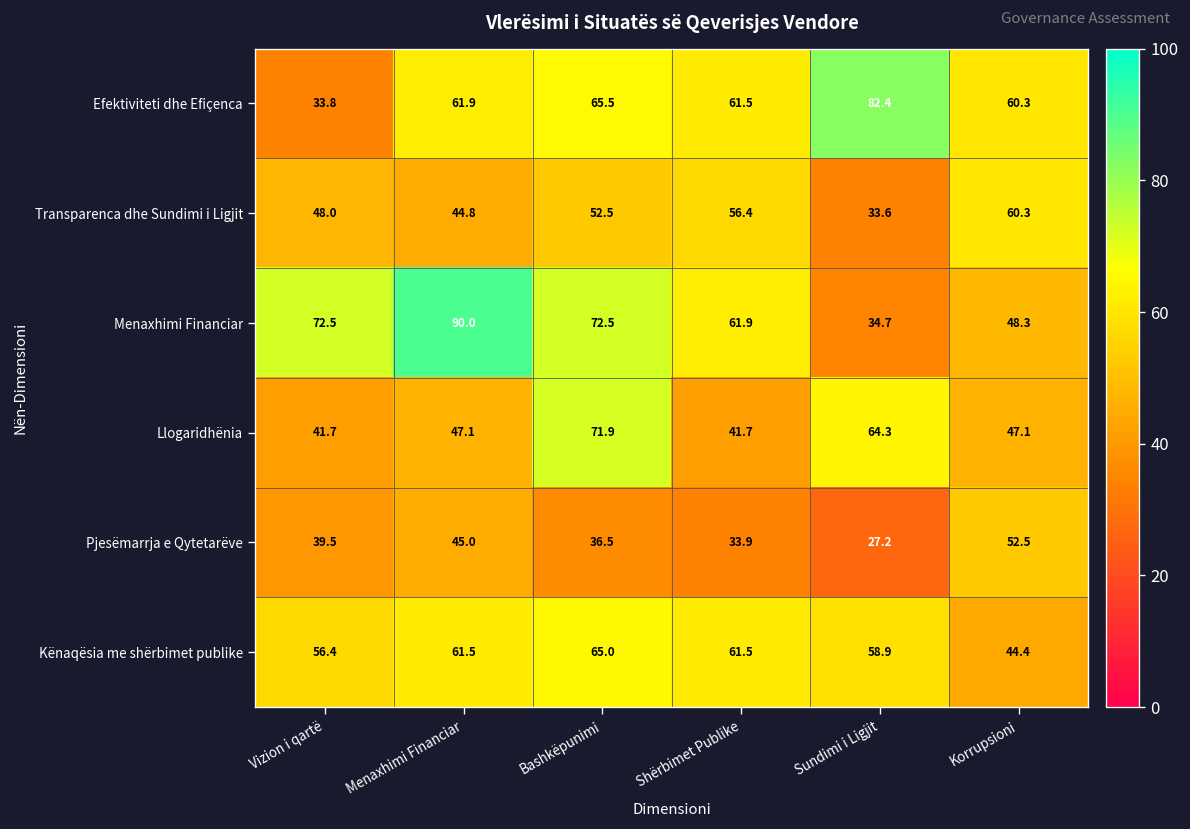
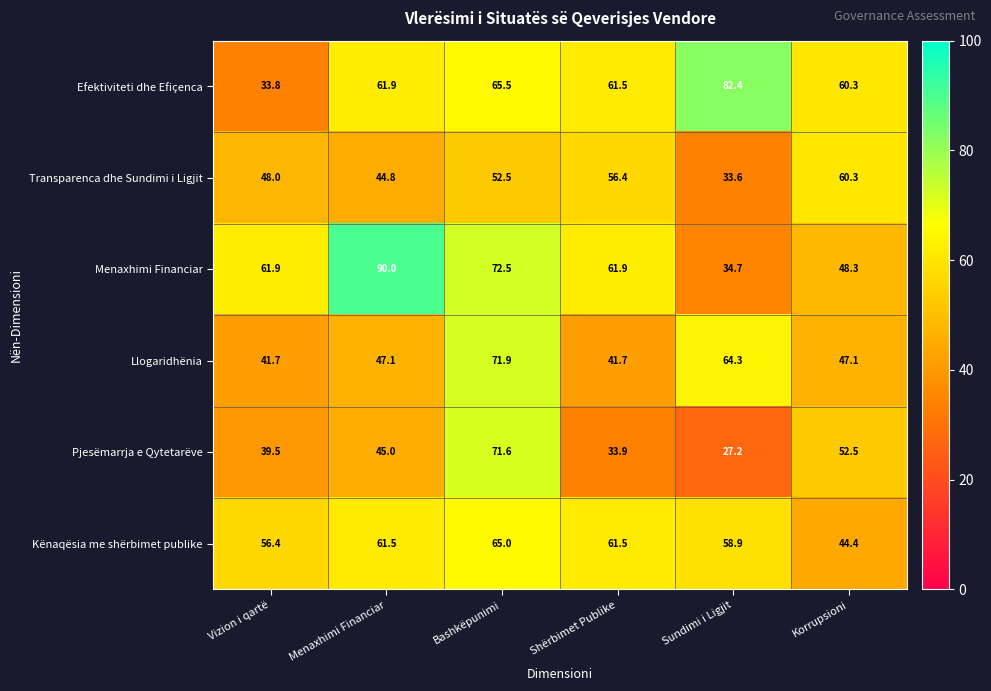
Menaxhimi Financiar, Vizion i qartë: 72.5 -> 61.9
Pjesëmarrja e Qytetarëve, Bashkëpunimi: 36.5 -> 71.6
